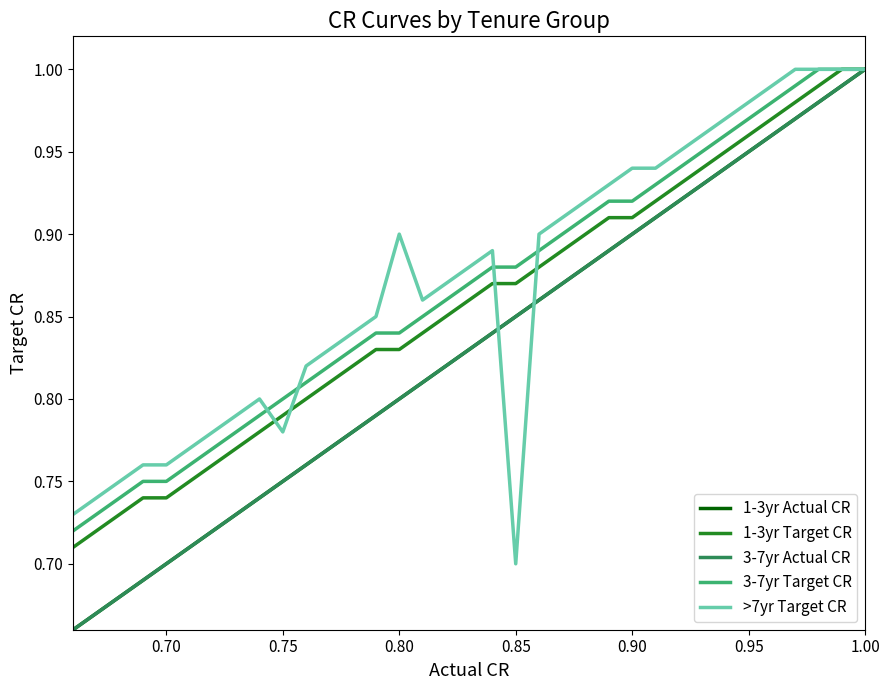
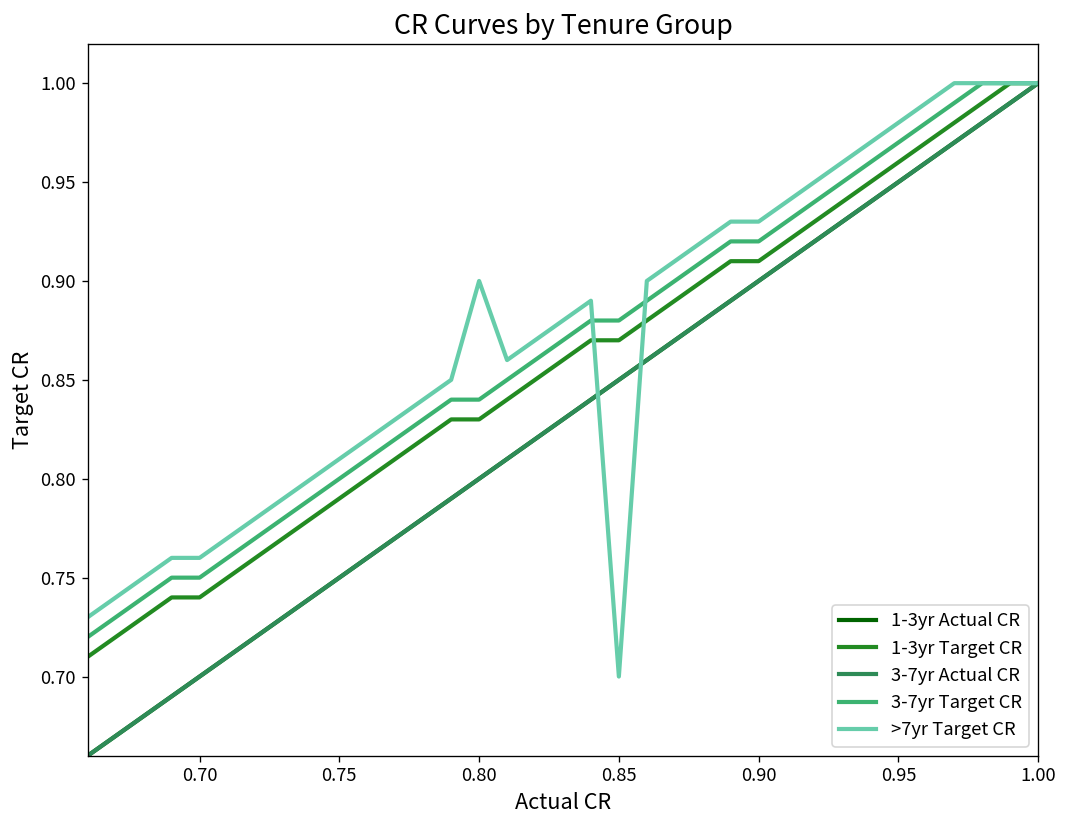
>7yr Target CR, 0.75: 0.78 -> 0.81
>7yr Target CR, 0.90: 0.94 -> 0.93
